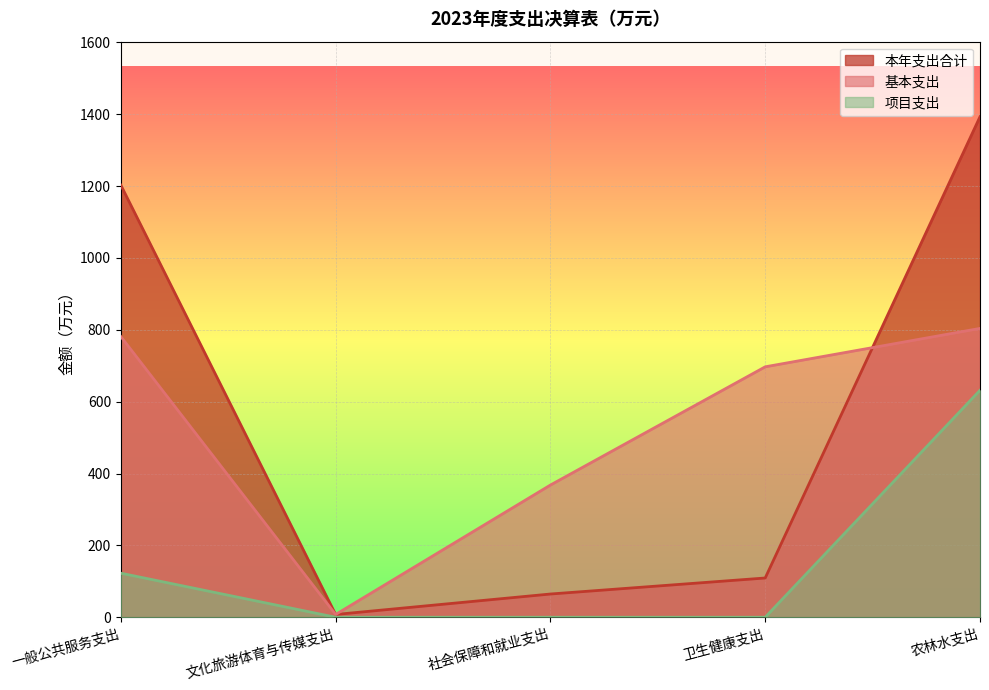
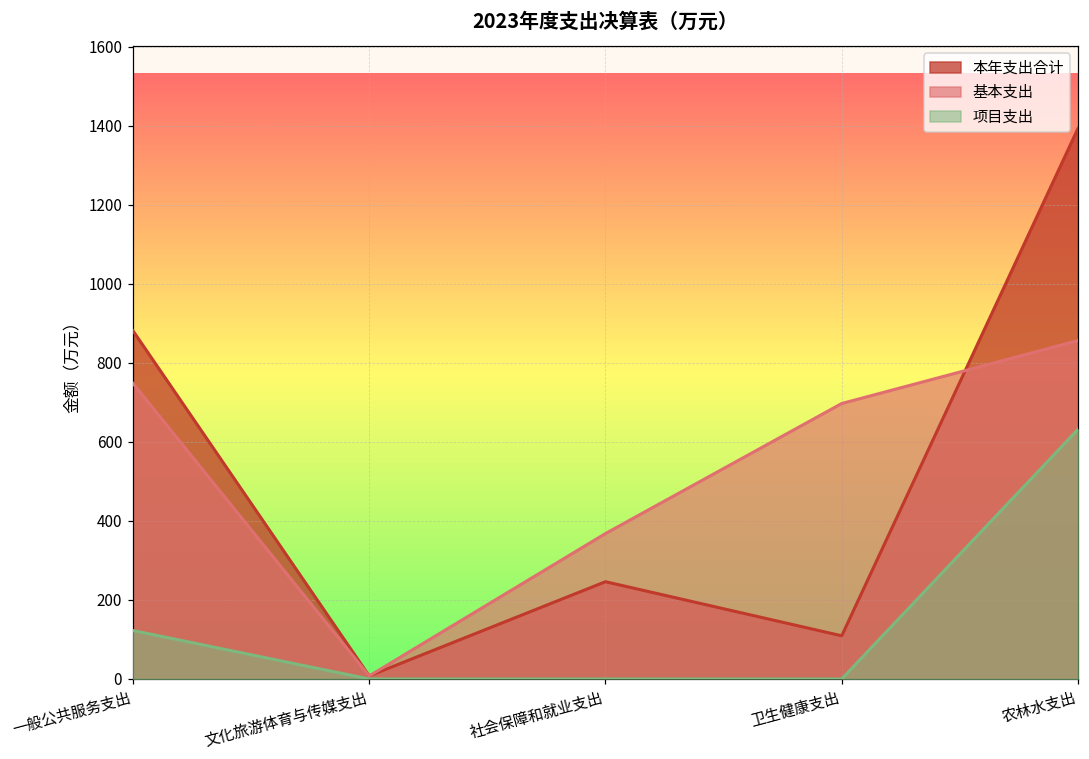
本年支出合计, 一般公共服务支出: 1200 -> 880
基本支出, 一般公共服务支出: 780 -> 750
本年支出合计, 社会保障和就业支出: 60 -> 250
基本支出, 农林水支出: 800 -> 860
